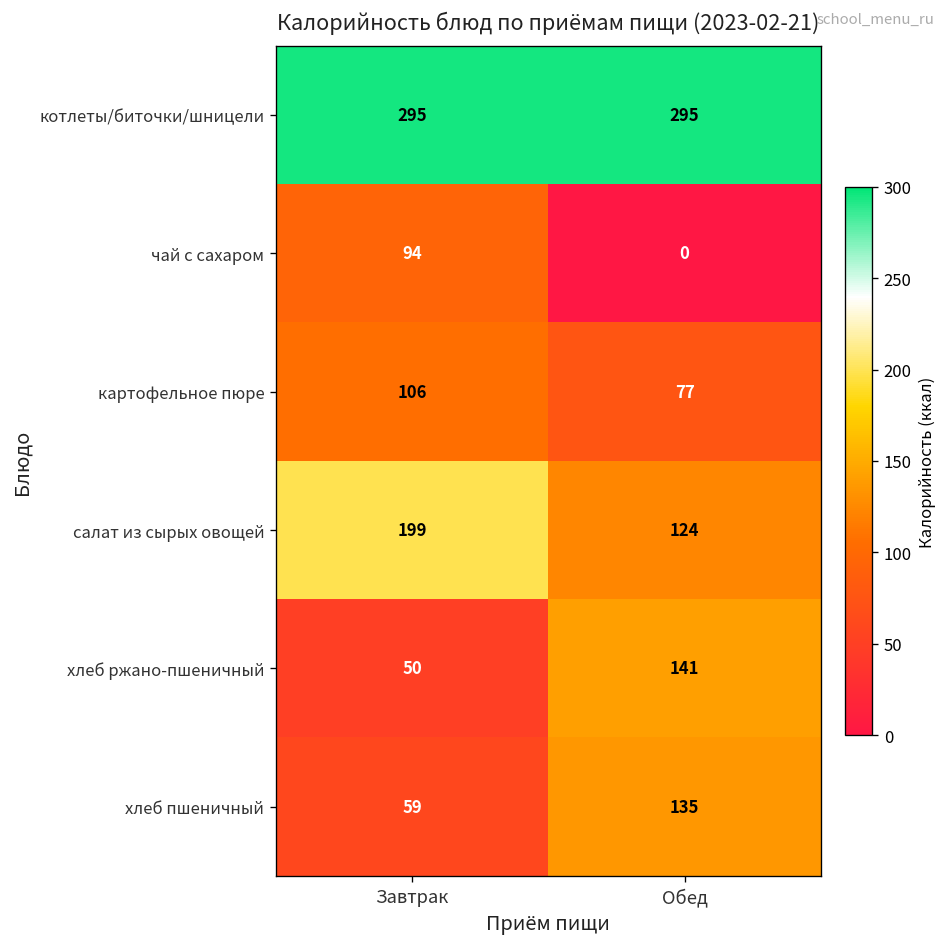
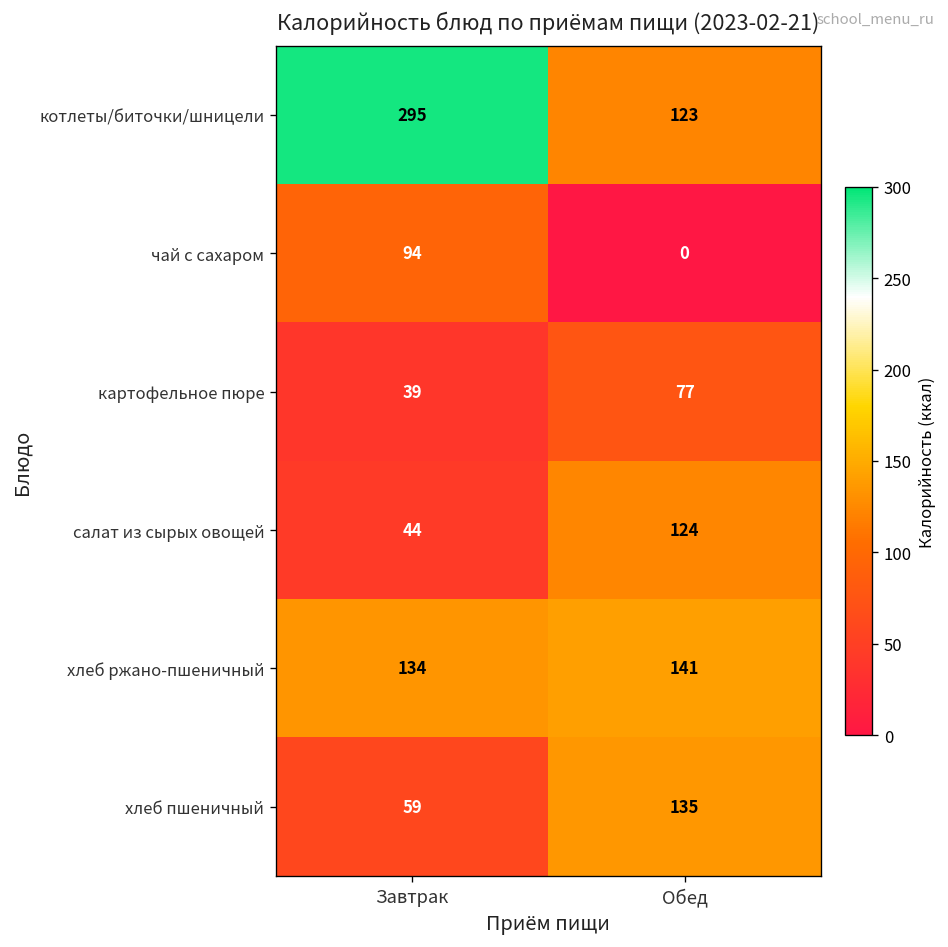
котлеты/биточки/шницели, Обед: 295 -> 123
картофельное пюре, Завтрак: 106 -> 39
салат из сырых овощей, Завтрак: 199 -> 44
хлеб ржано-пшеничный, Завтрак: 50 -> 134
